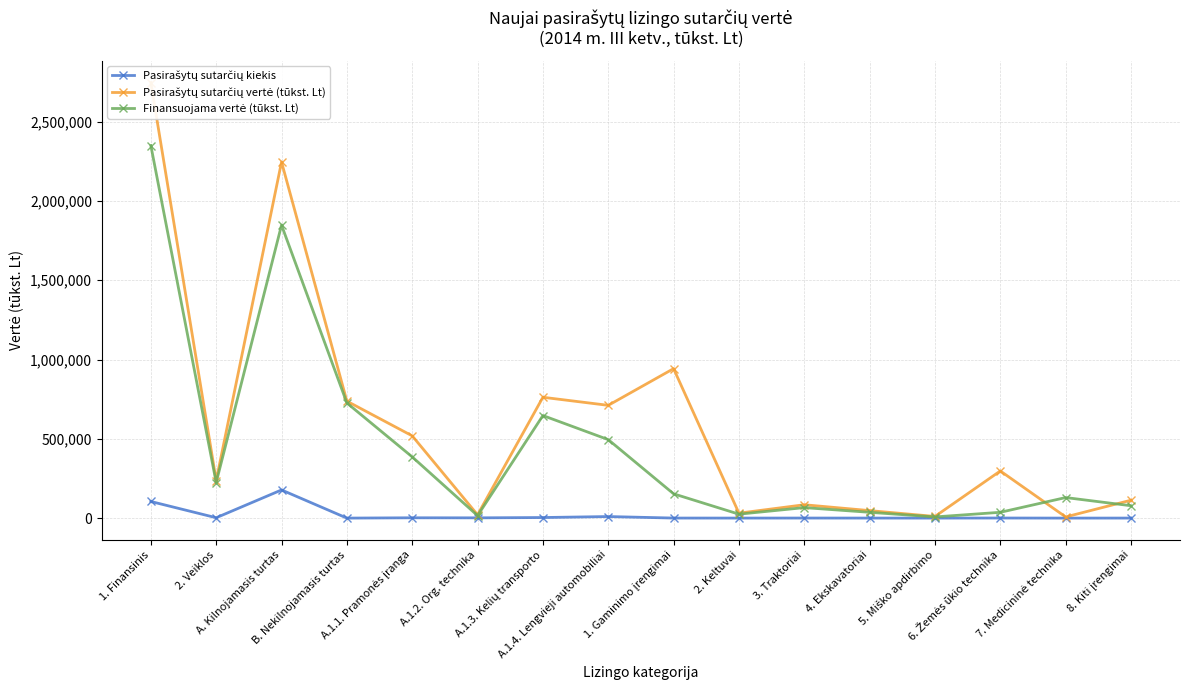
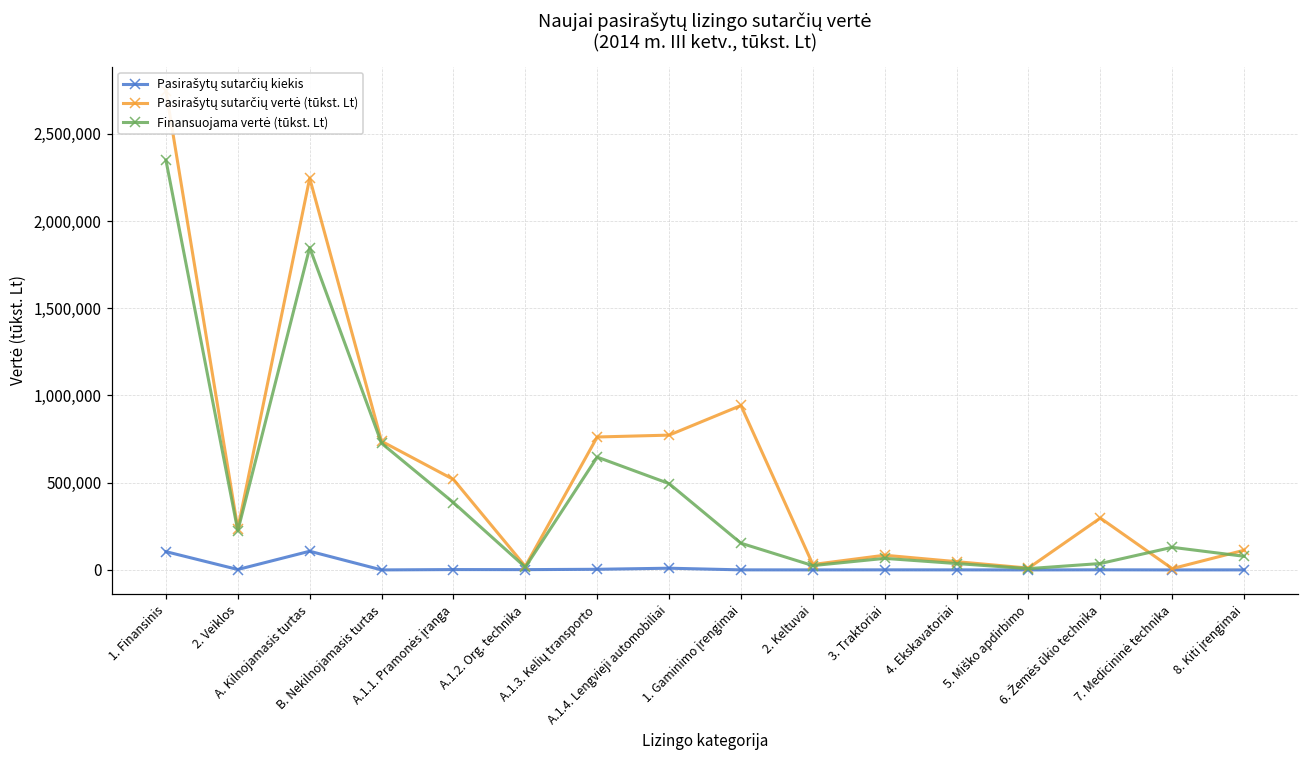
Pasirašytų sutarčių kiekis, A. Kilnojamasis turtas: 180,000 -> 110,000
Pasirašytų sutarčių vertė (tūkst. Lt), A.1.4. Lengvieji automobiliai: 710,000 -> 770,000
